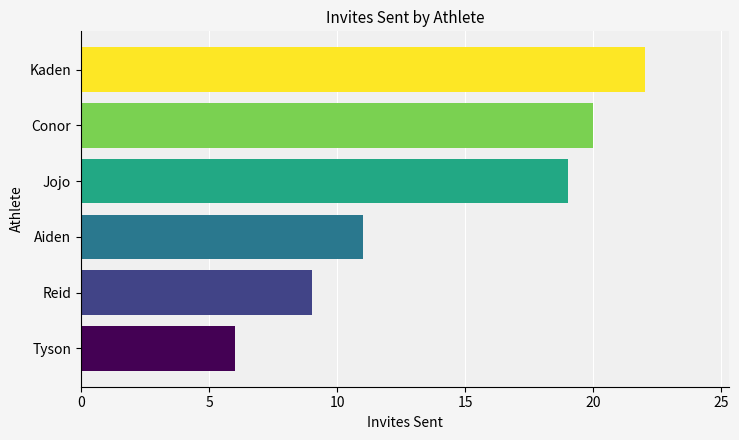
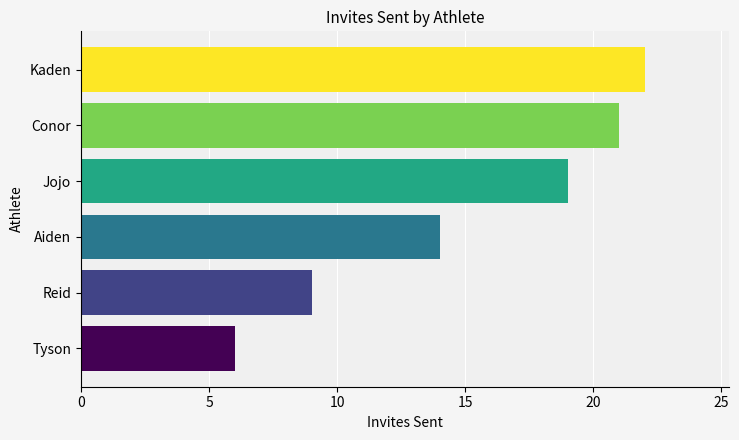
Conor: 20 -> 21
Aiden: 11 -> 14
